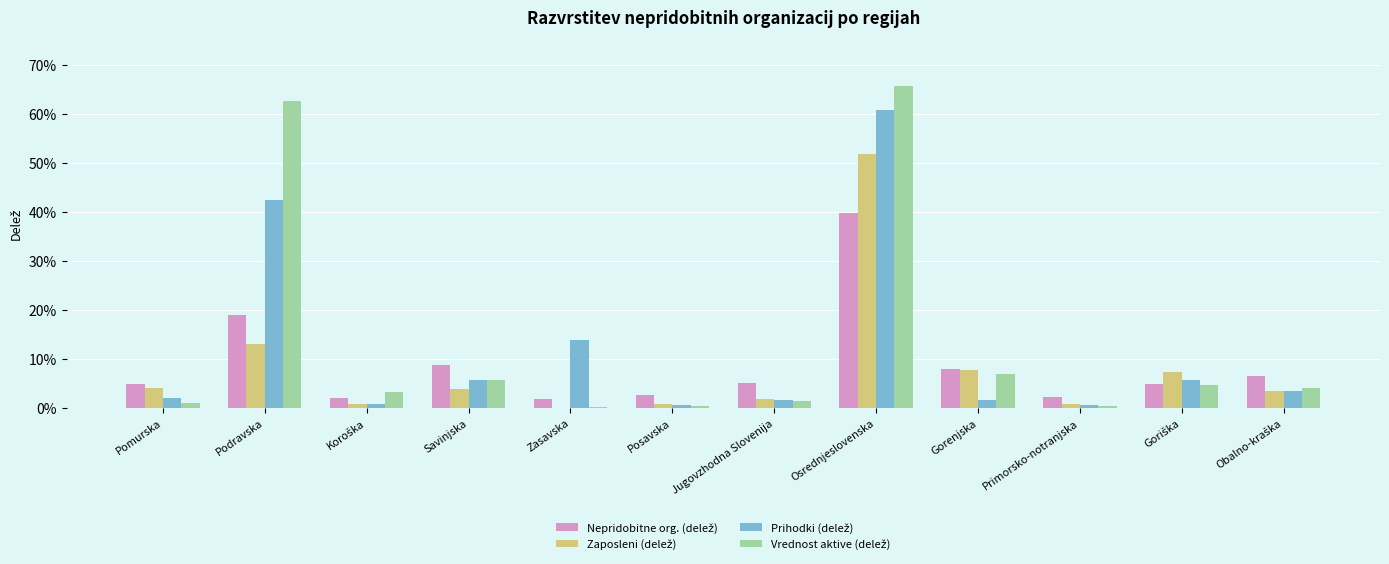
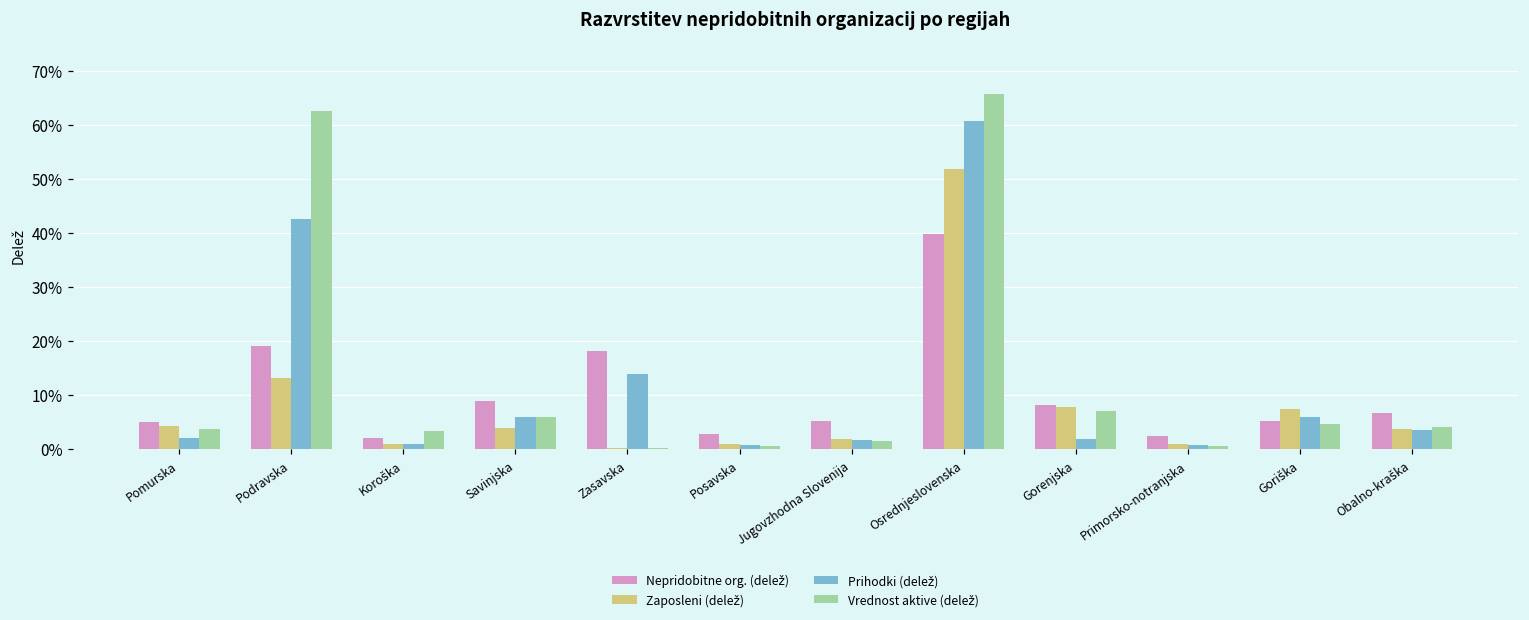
Vrednost aktive (delež), Pomurska: 1% -> 4%
Nepridobitne org. (delež), Zasavska: 2% -> 18%
